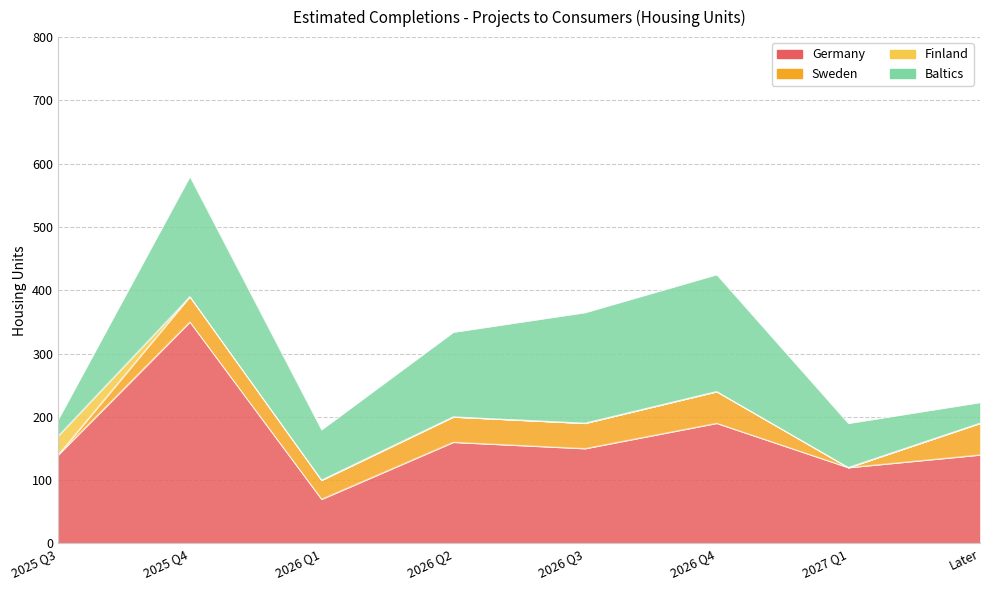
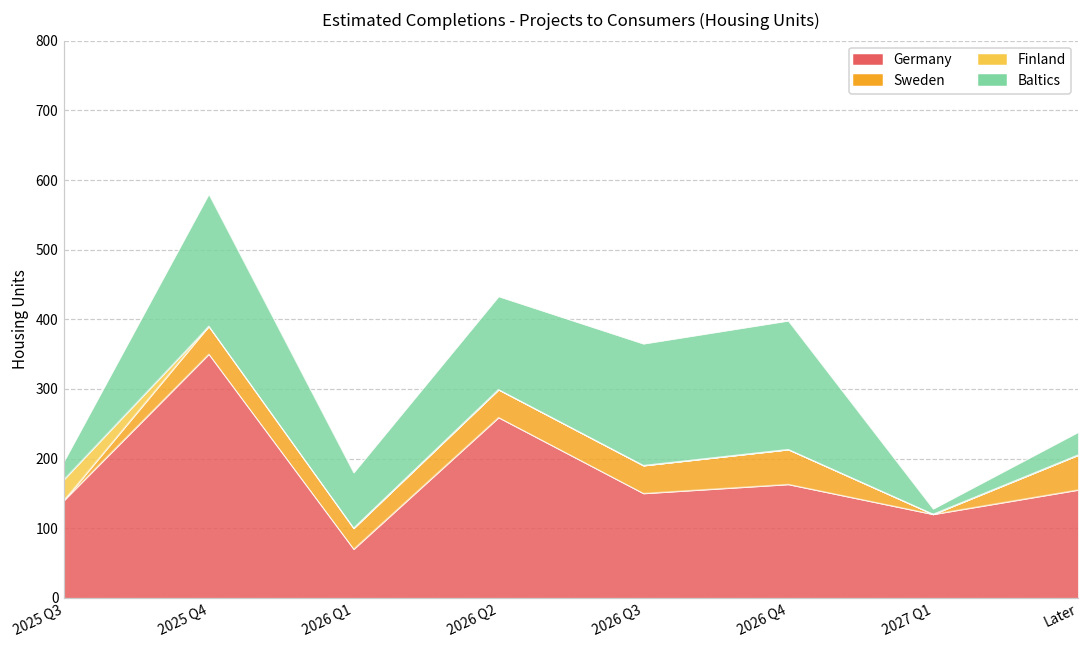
Germany, 2026 Q2: 160 -> 260
Germany, 2026 Q4: 190 -> 160
Baltics, 2027 Q1: 70 -> 10
Germany, Later: 140 -> 160
